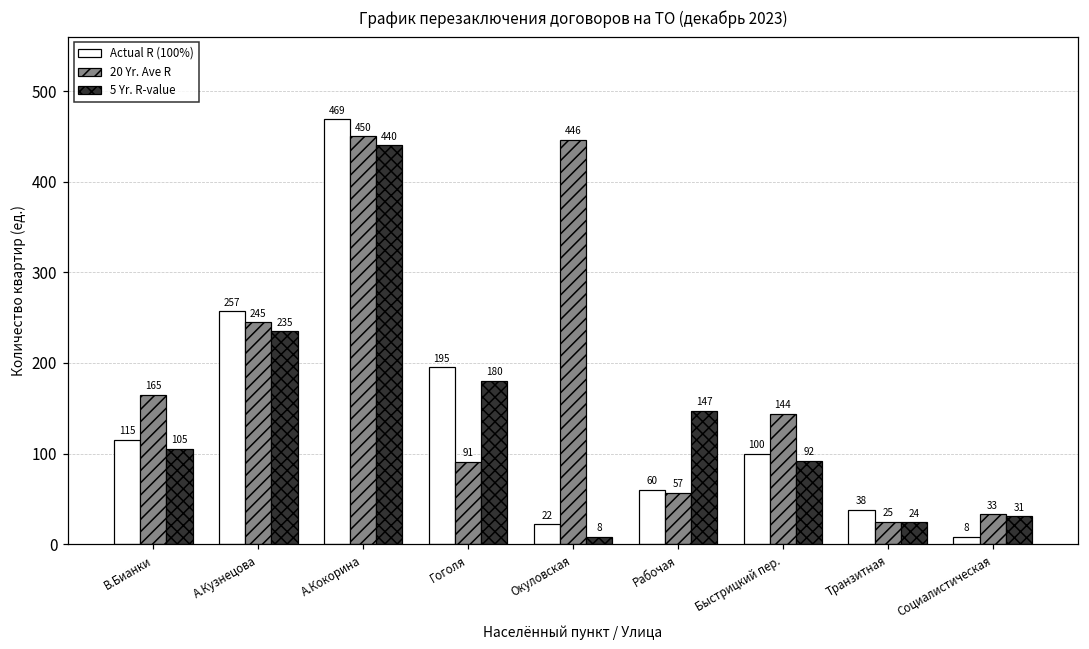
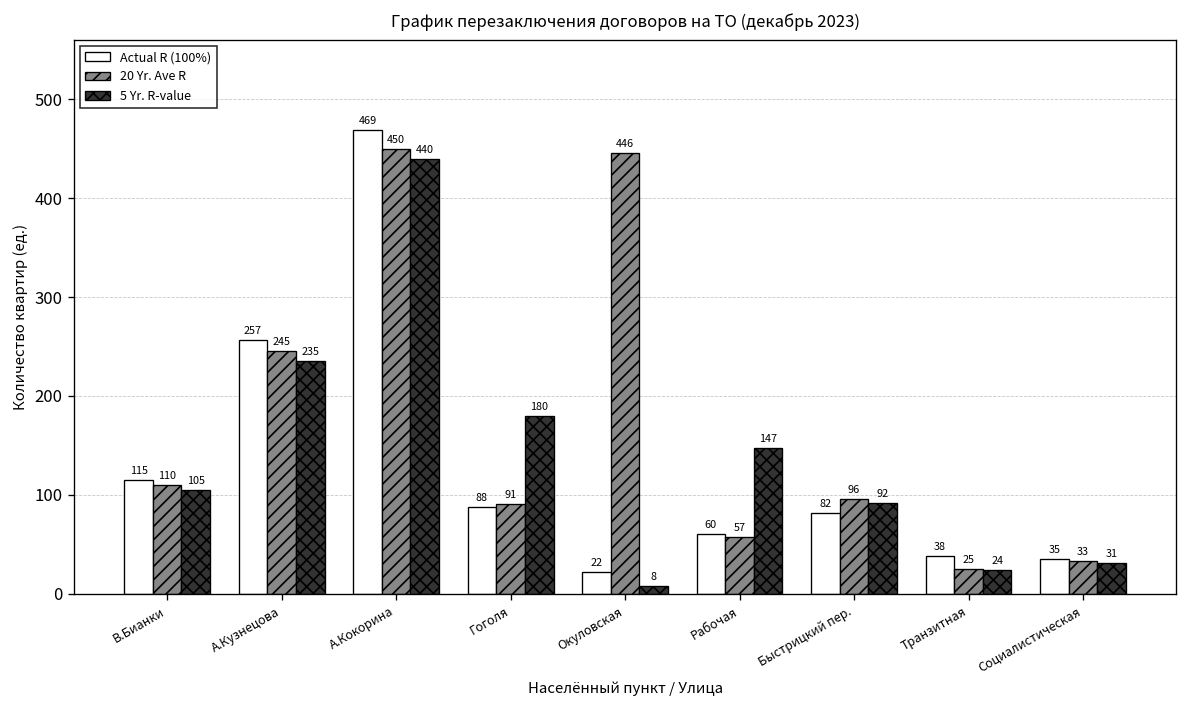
20 Yr. Ave R, В.Бианки: 165 -> 110
Actual R (100%), Гоголя: 195 -> 88
Actual R (100%), Быстрицкий пер.: 100 -> 82
20 Yr. Ave R, Быстрицкий пер.: 144 -> 96
Actual R (100%), Социалистическая: 8 -> 35
